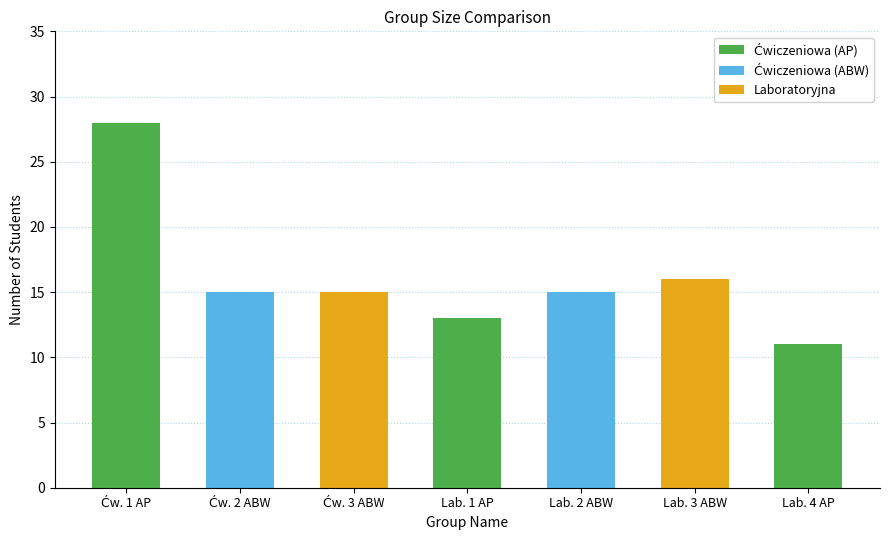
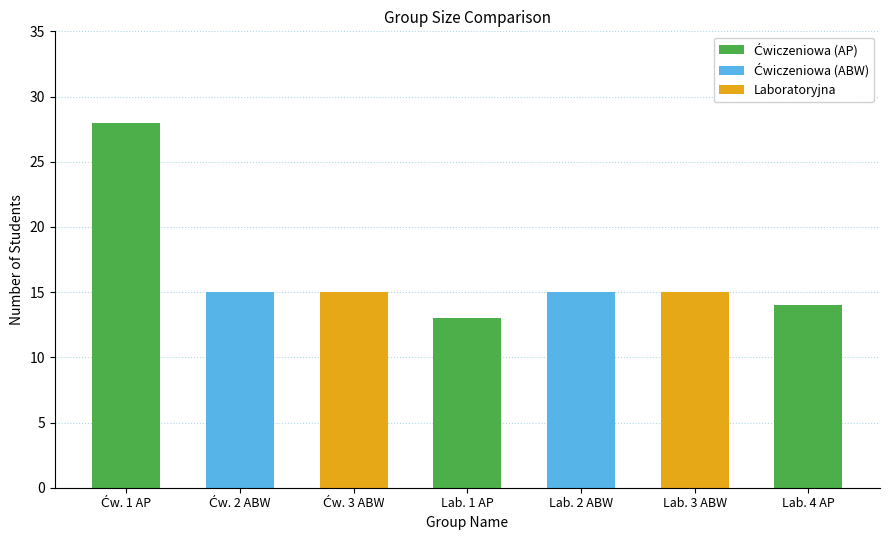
Lab. 3 ABW: 16 -> 15
Lab. 4 AP: 11 -> 14
